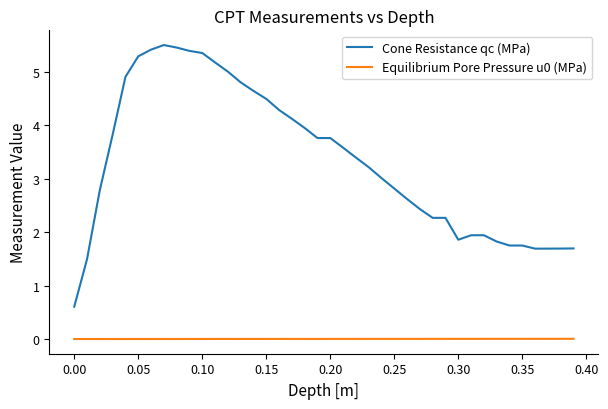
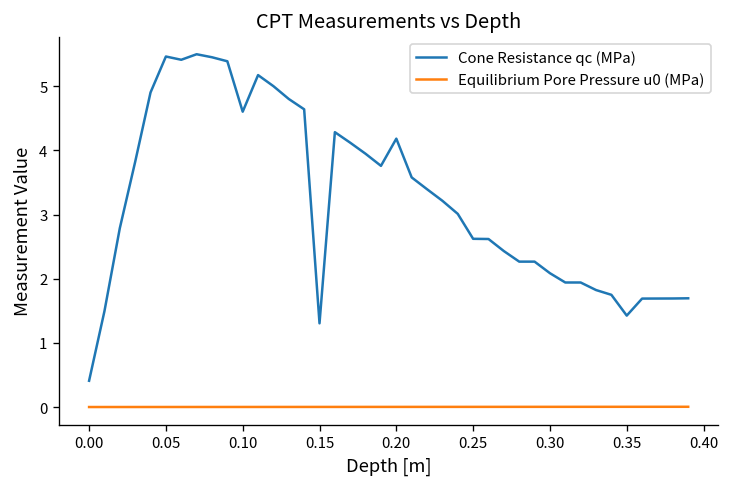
Cone Resistance qc (MPa), 0.00: 0.6 -> 0.4
Cone Resistance qc (MPa), 0.05: 5.3 -> 5.5
Cone Resistance qc (MPa), 0.10: 5.3 -> 4.6
Cone Resistance qc (MPa), 0.15: 4.5 -> 1.3
Cone Resistance qc (MPa), 0.20: 3.8 -> 4.2
Cone Resistance qc (MPa), 0.25: 2.8 -> 2.6
Cone Resistance qc (MPa), 0.30: 1.9 -> 2.1
Cone Resistance qc (MPa), 0.35: 1.7 -> 1.4
